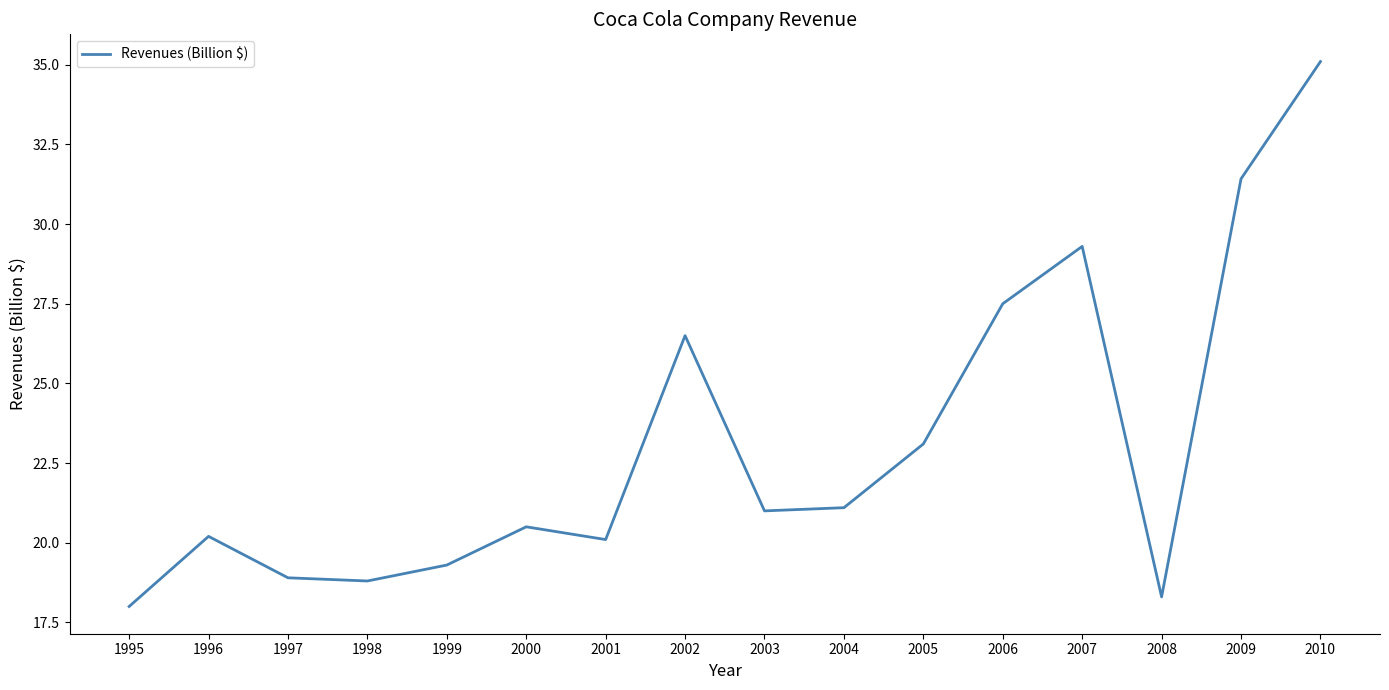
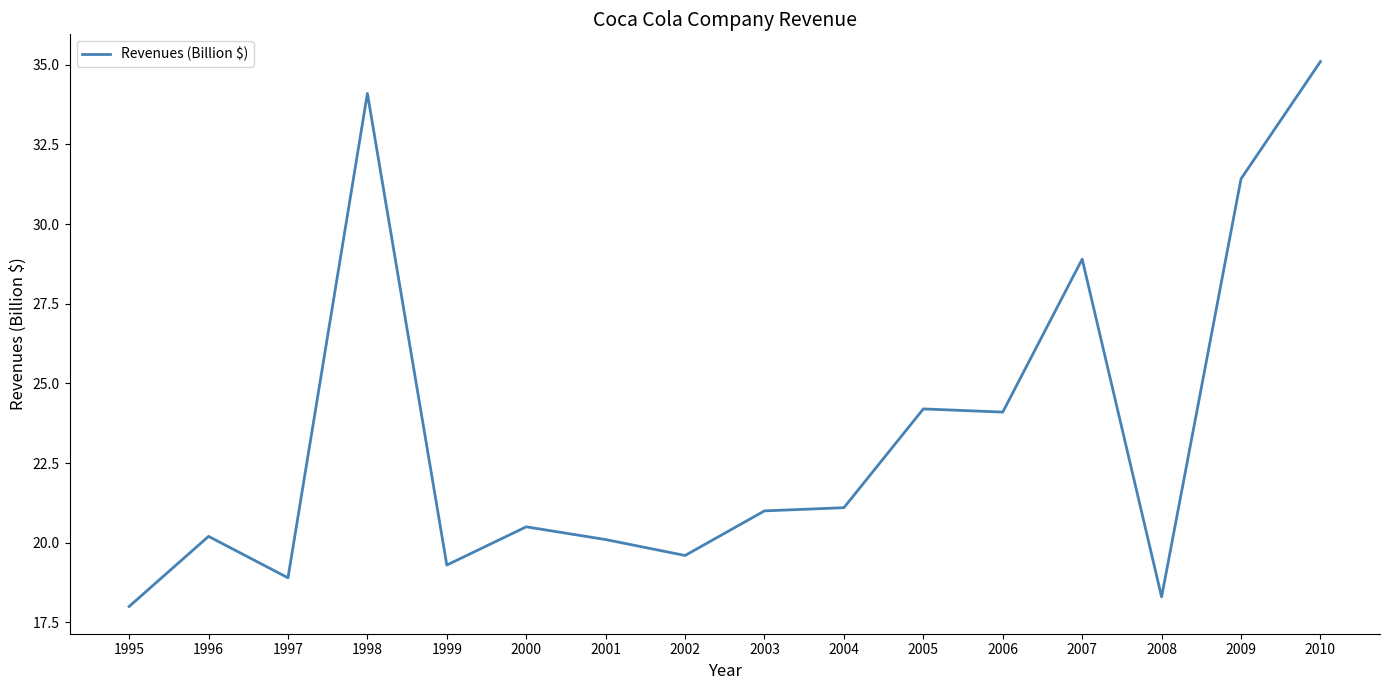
1998: 18.8 -> 34.1
2002: 26.5 -> 19.6
2005: 23.1 -> 24.2
2006: 27.5 -> 24.1
2007: 29.3 -> 28.9
